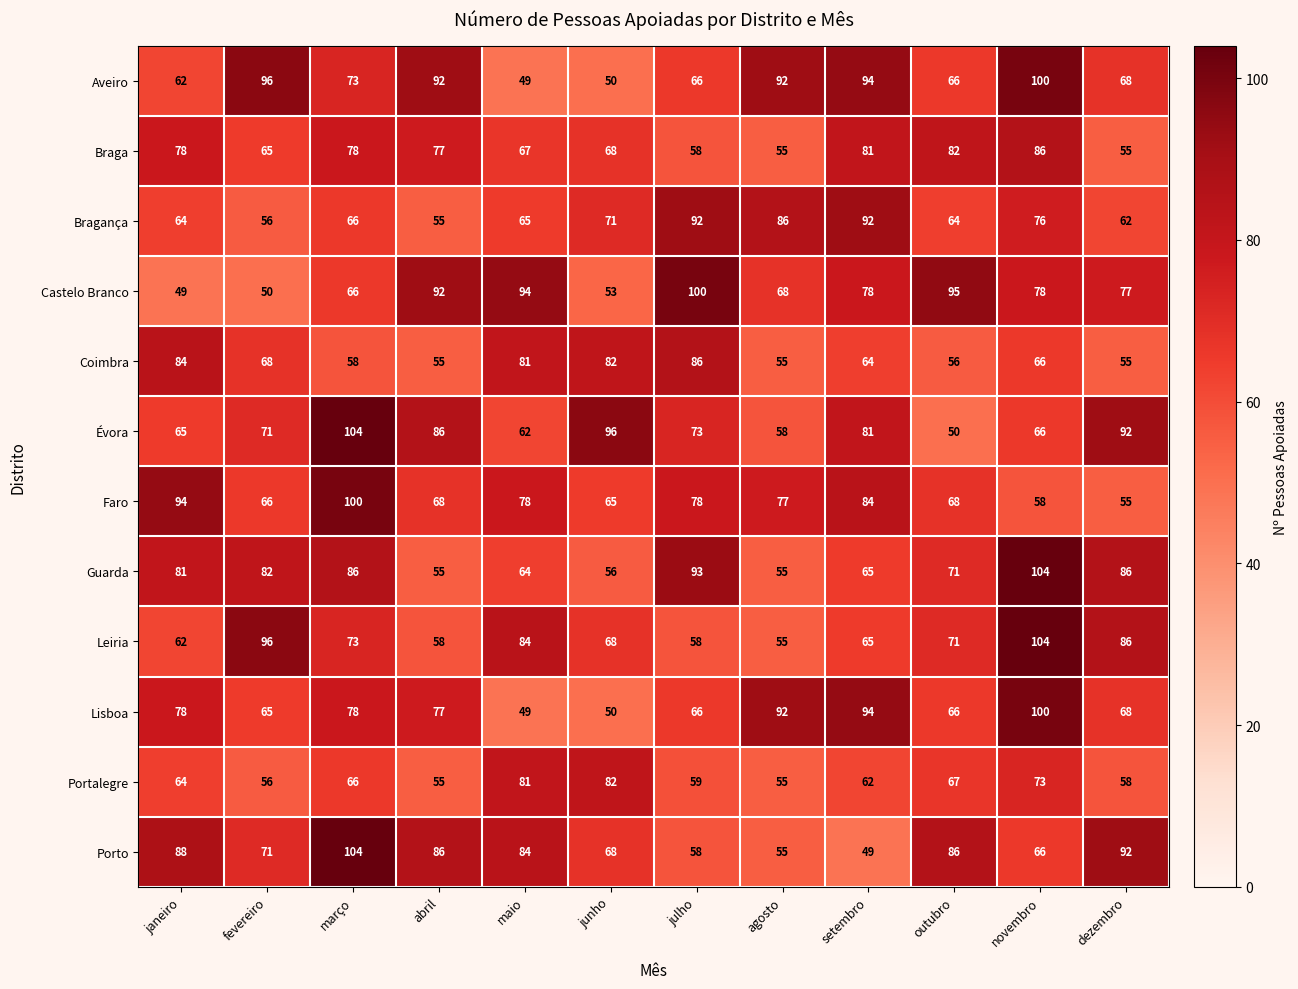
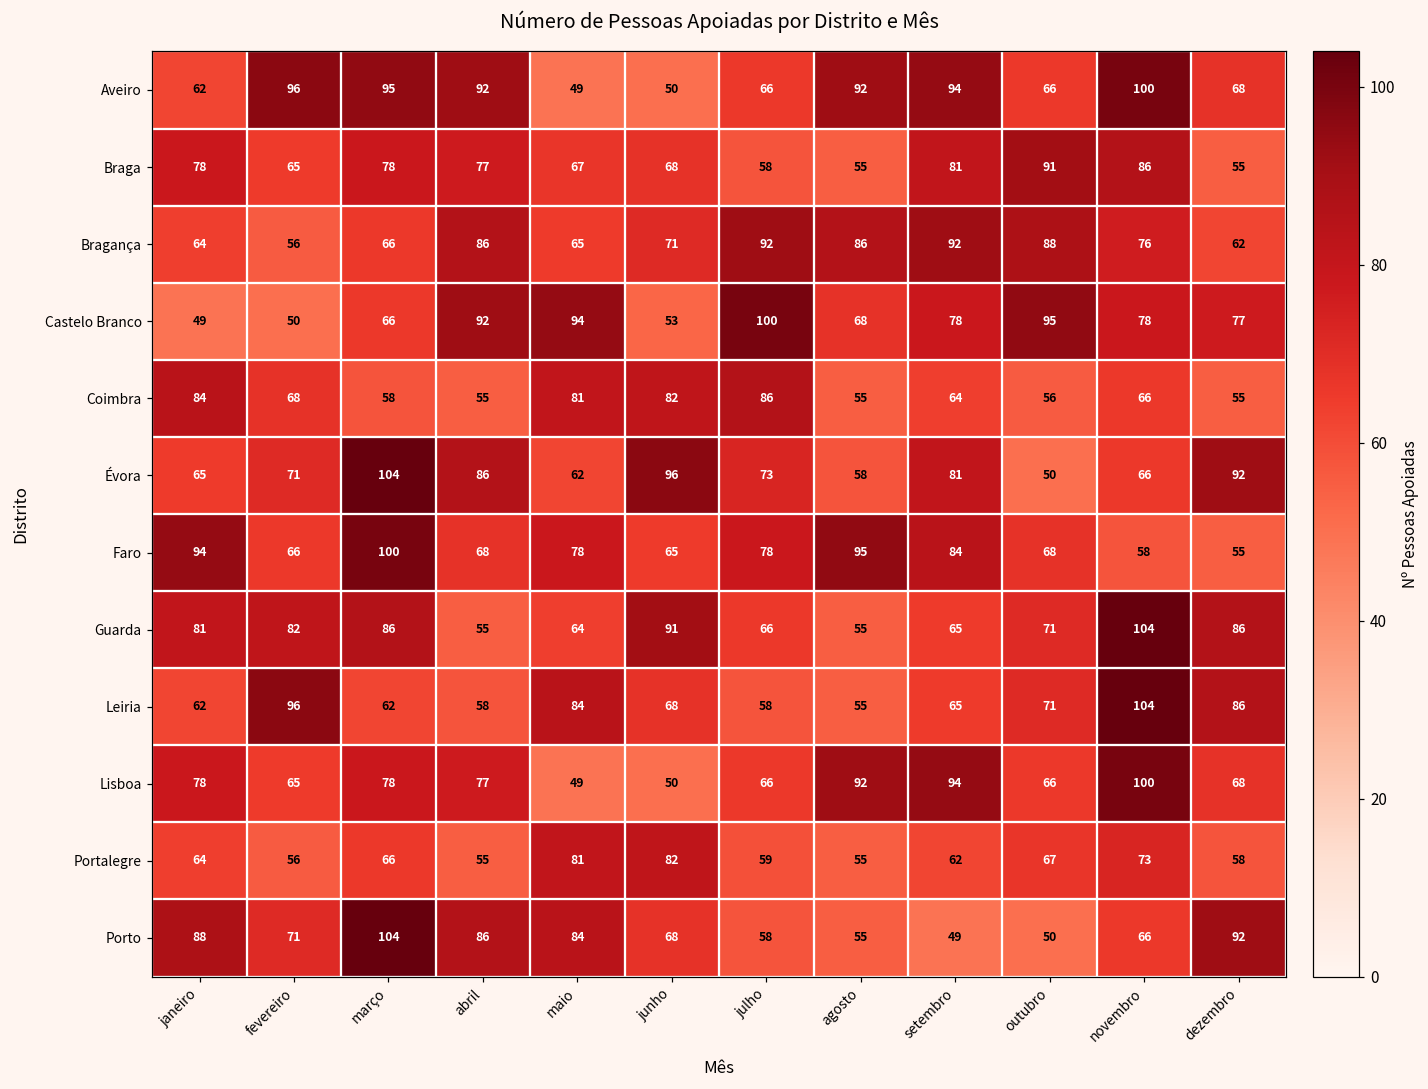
Aveiro, março: 73 -> 95
Braga, outubro: 82 -> 91
Bragança, abril: 55 -> 86
Bragança, outubro: 64 -> 88
Faro, agosto: 77 -> 95
Guarda, junho: 56 -> 91
Guarda, julho: 93 -> 66
Leiria, março: 73 -> 62
Porto, outubro: 86 -> 50
